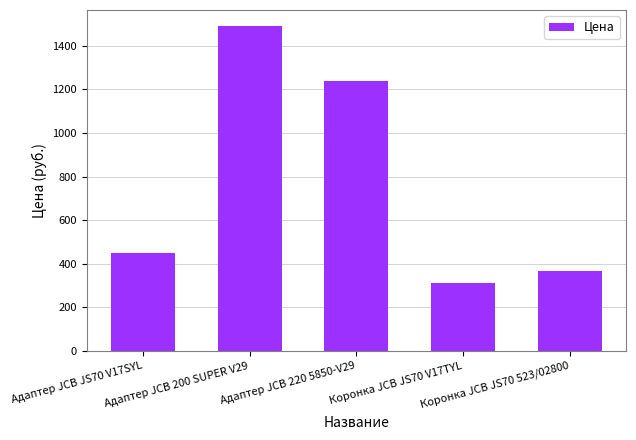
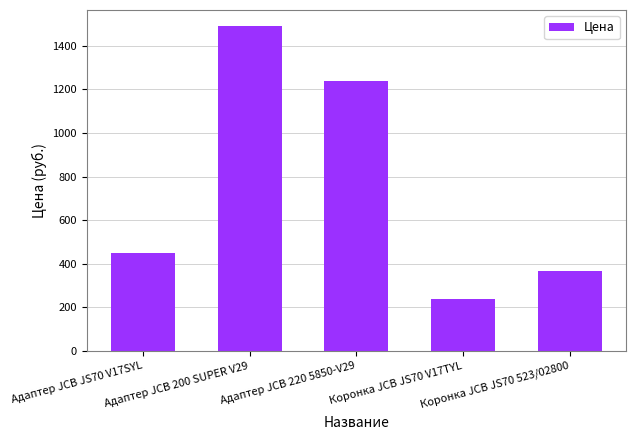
Коронка JCB JS70 V17TYL: 310 -> 240
